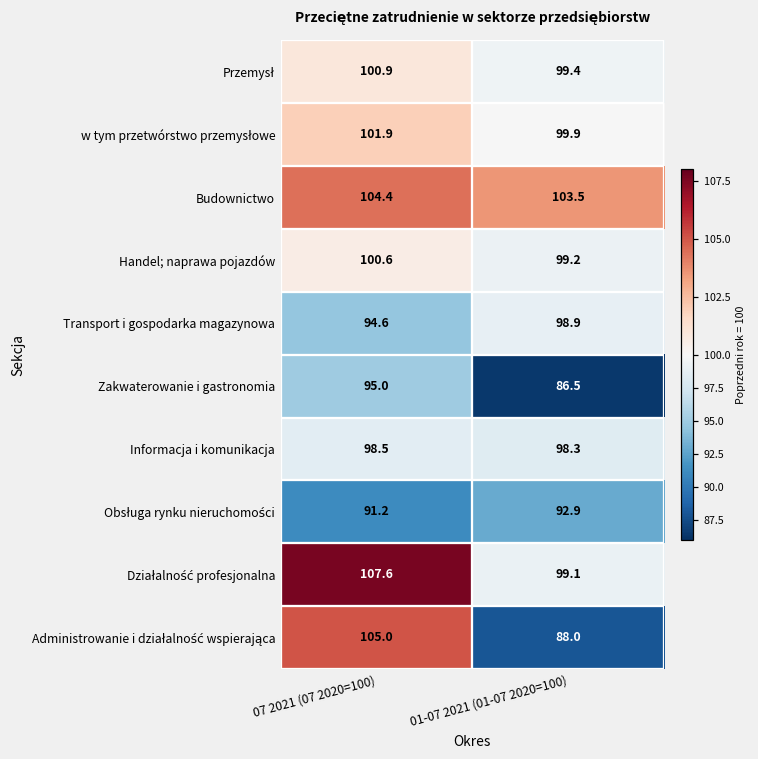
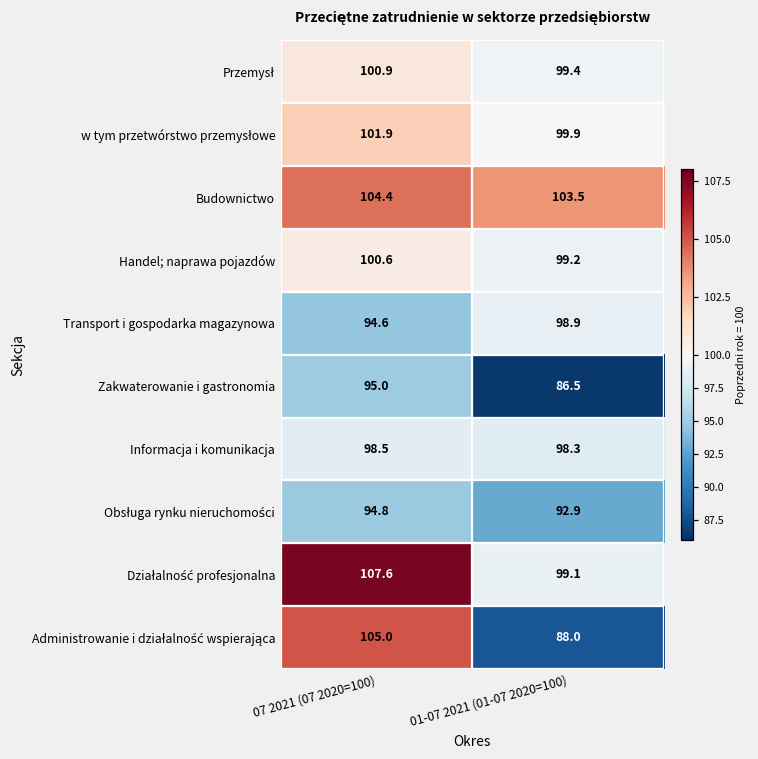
Obsługa rynku nieruchomości, 07 2021 (07 2020=100): 91.2 -> 94.8
